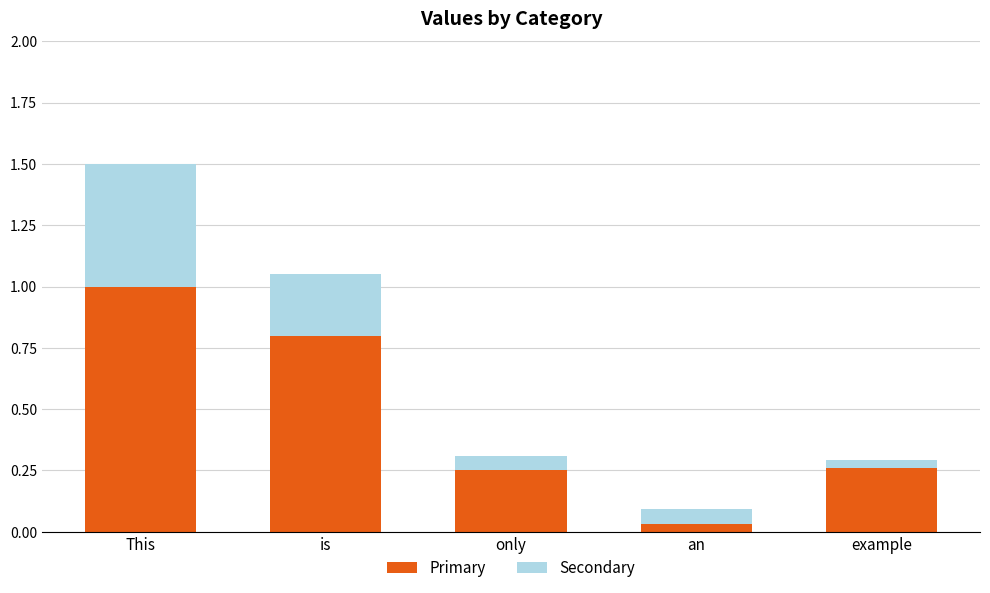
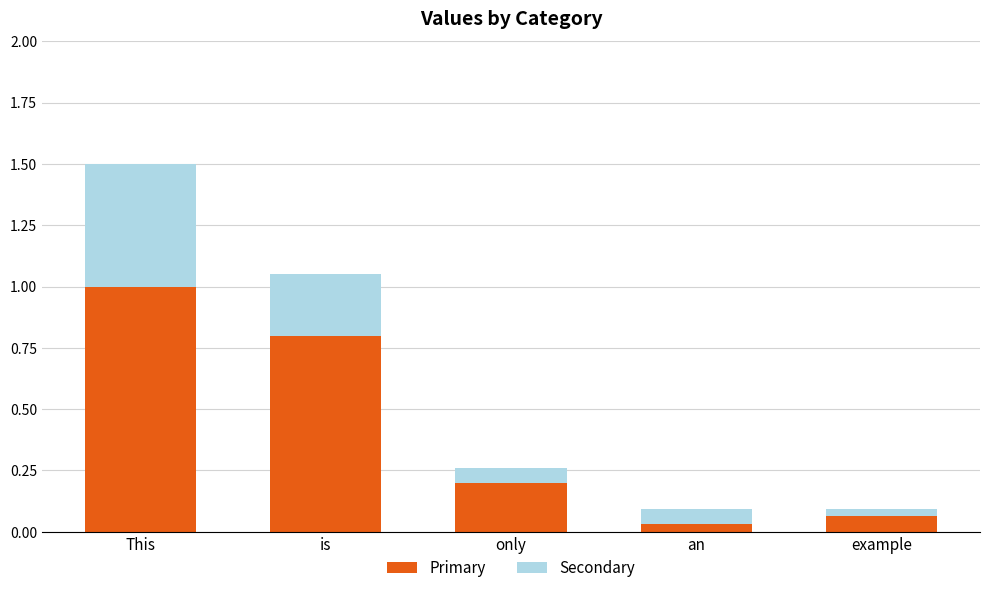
Primary, only: 0.25 -> 0.20
Primary, example: 0.26 -> 0.06
